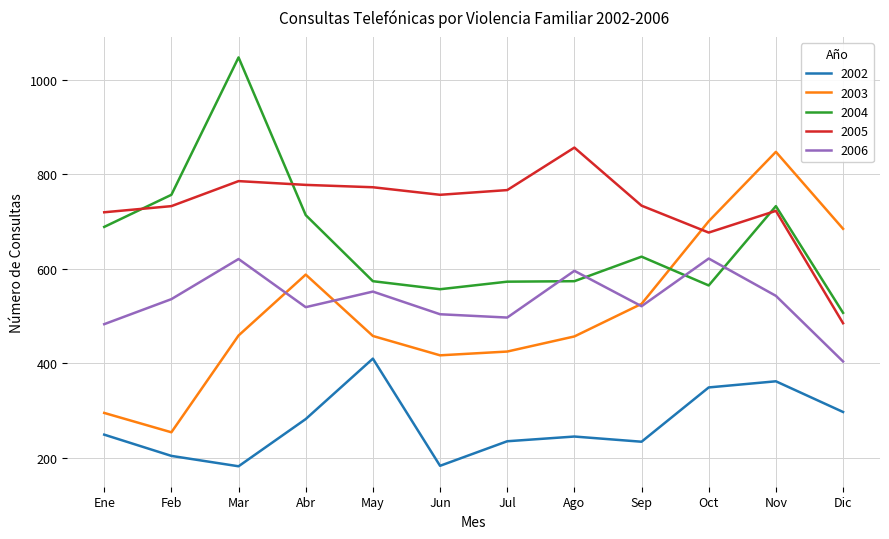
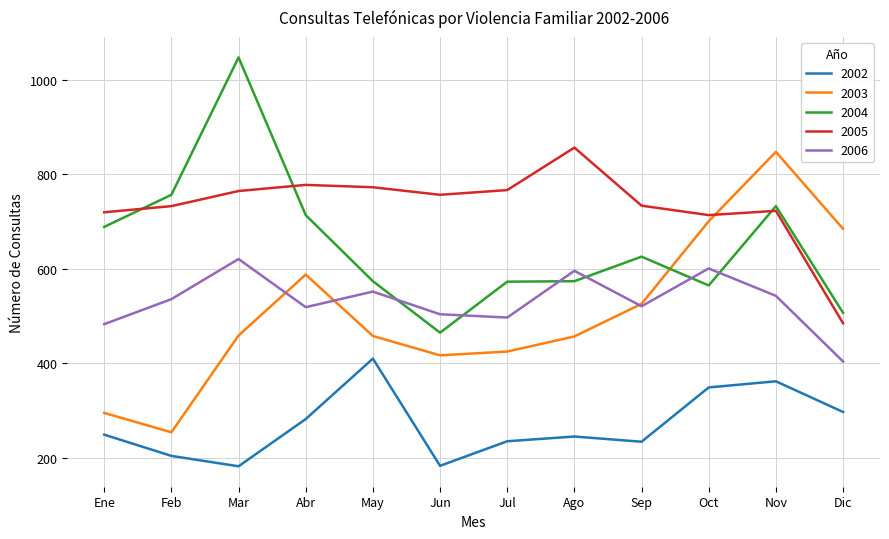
2005, Mar: 790 -> 770
2004, Jun: 560 -> 470
2005, Oct: 680 -> 710
2006, Oct: 620 -> 600
